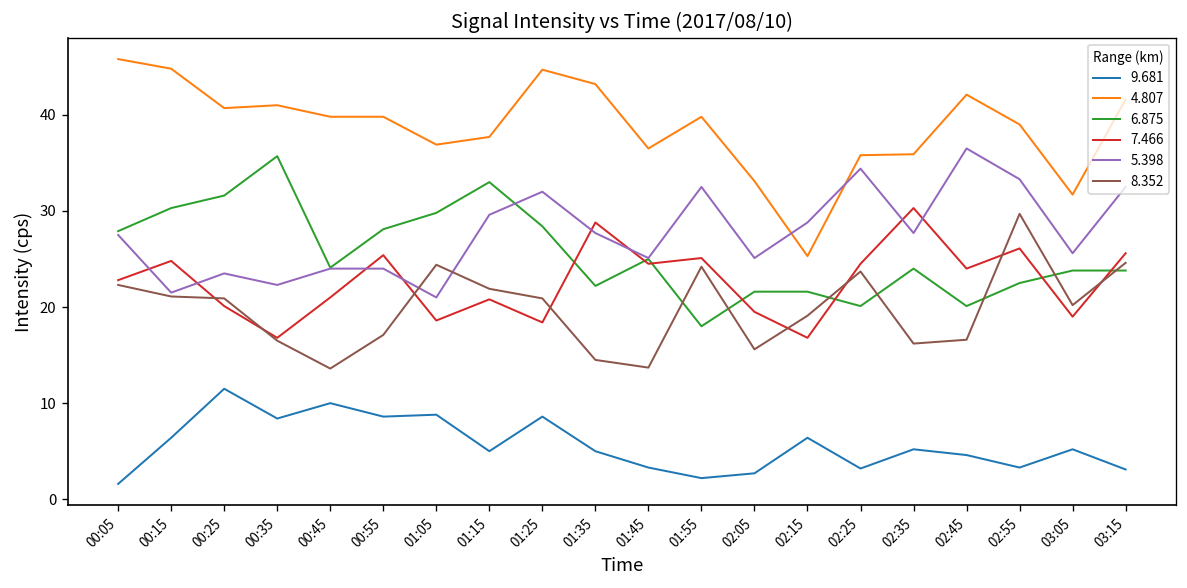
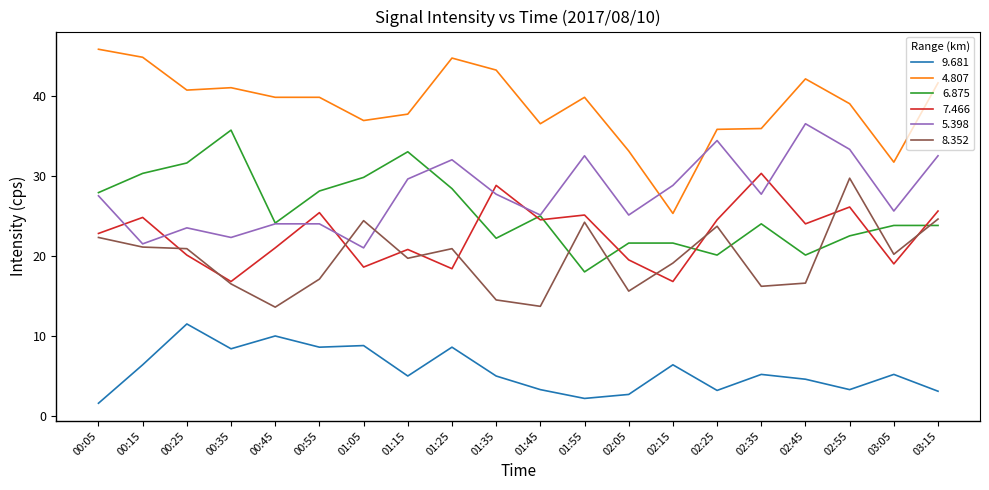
8.352, 01:15: 22 -> 20
